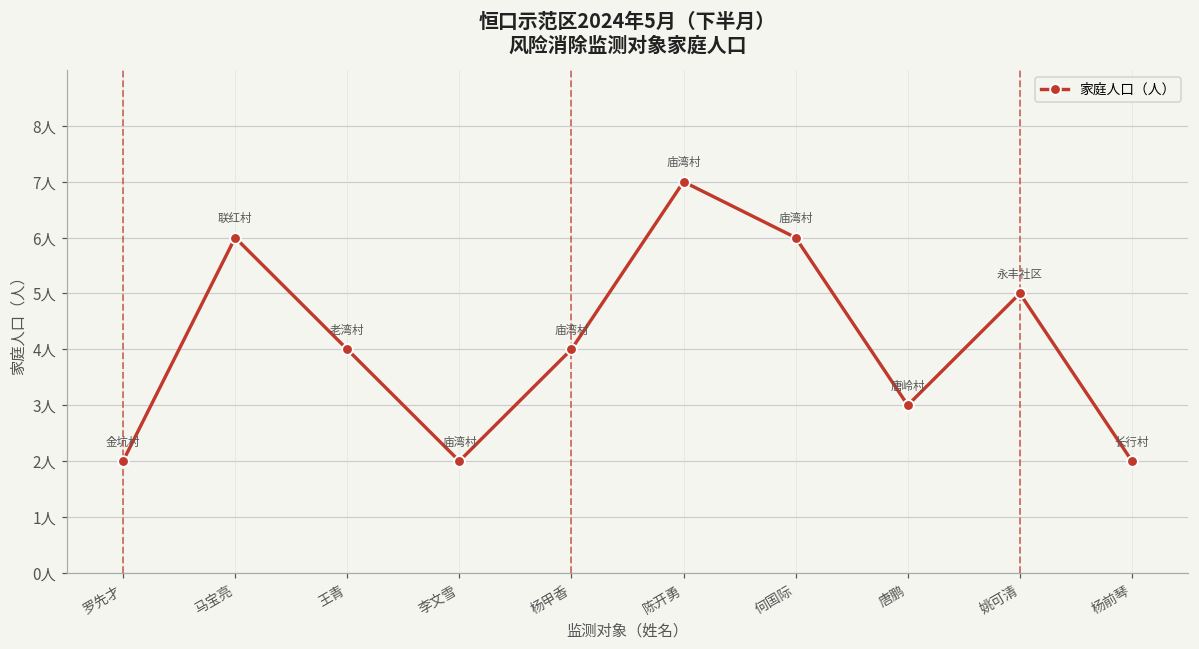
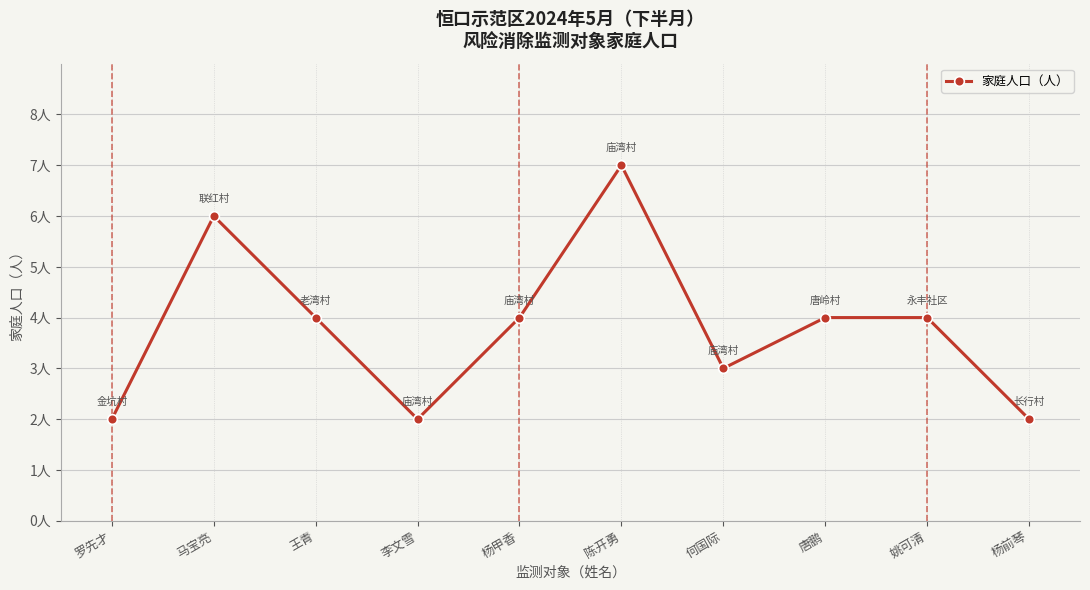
何国际: 6人 -> 3人
唐鹏: 3人 -> 4人
姚可清: 5人 -> 4人
